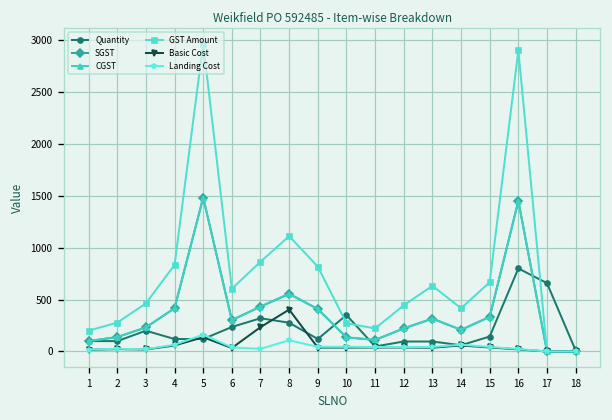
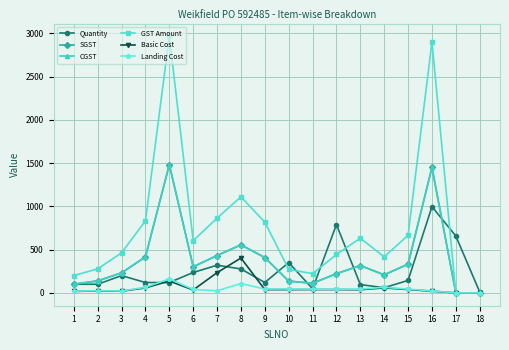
Quantity, 12: 100 -> 800
Quantity, 16: 800 -> 1000
